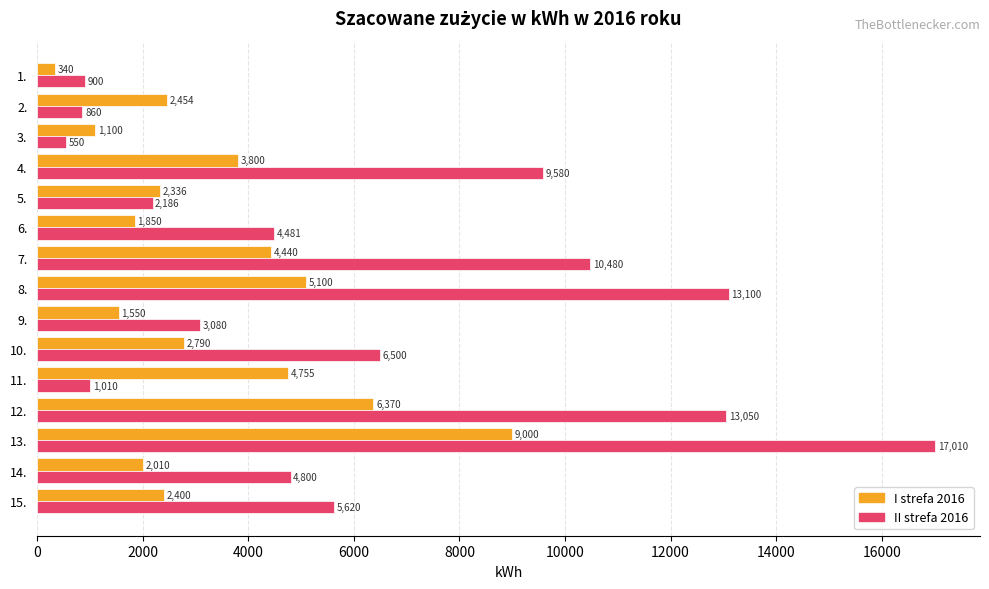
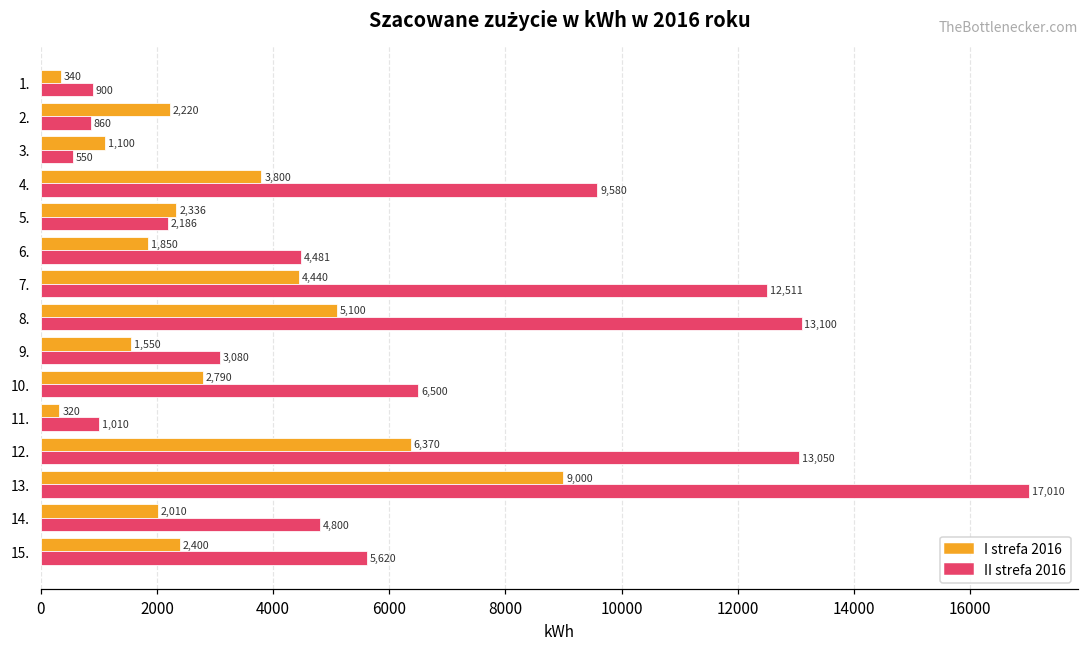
I strefa 2016, 2.: 2,454 -> 2,220
II strefa 2016, 7.: 10,480 -> 12,511
I strefa 2016, 11.: 4,755 -> 320
